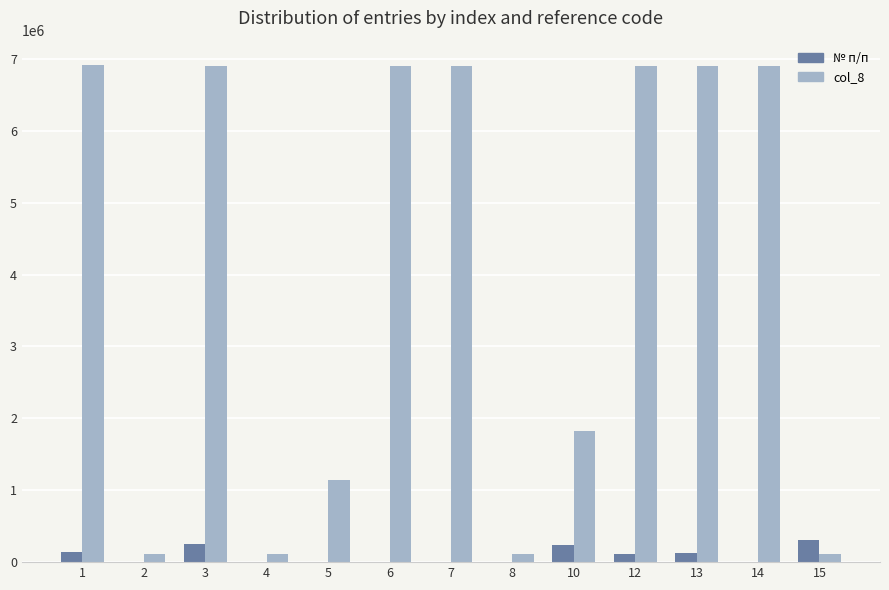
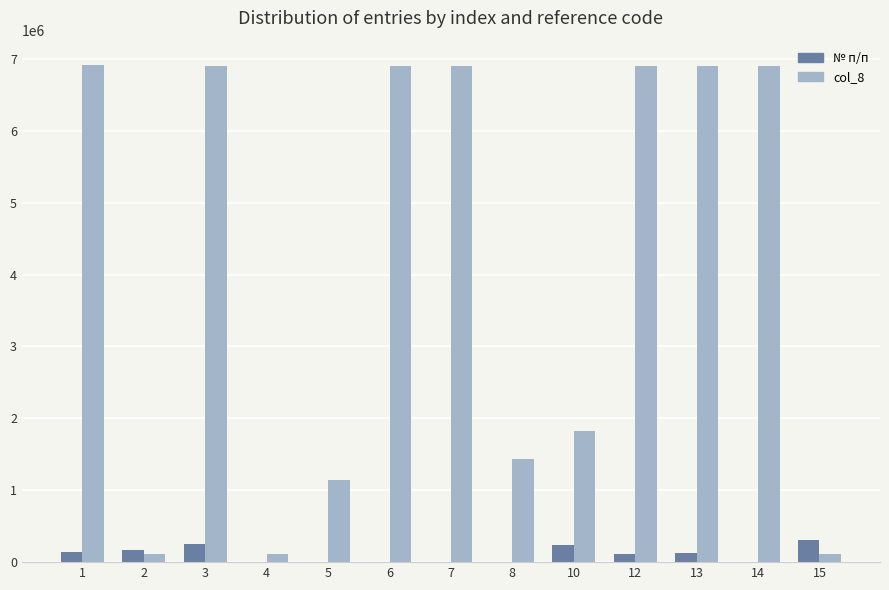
№ п/п, 2: 0 -> 200000
col_8, 8: 100000 -> 1400000
